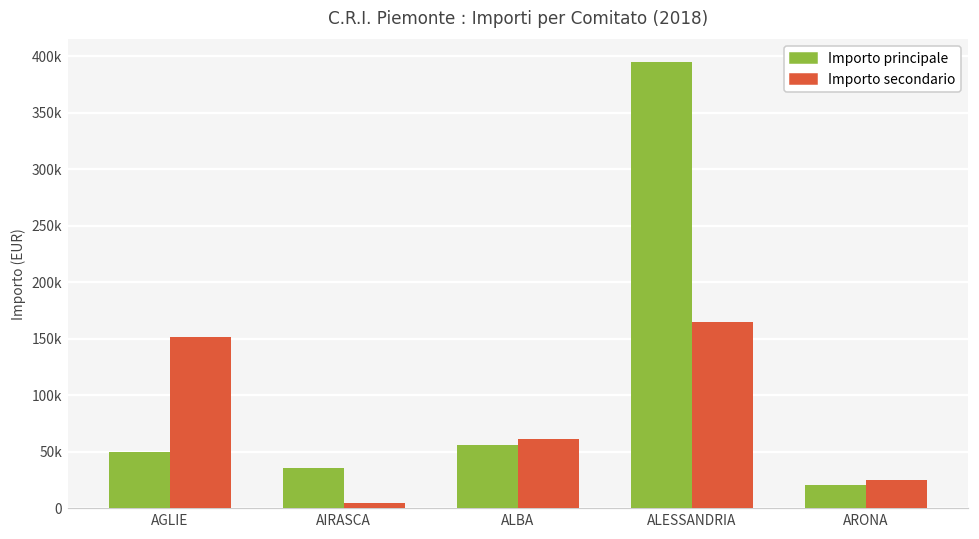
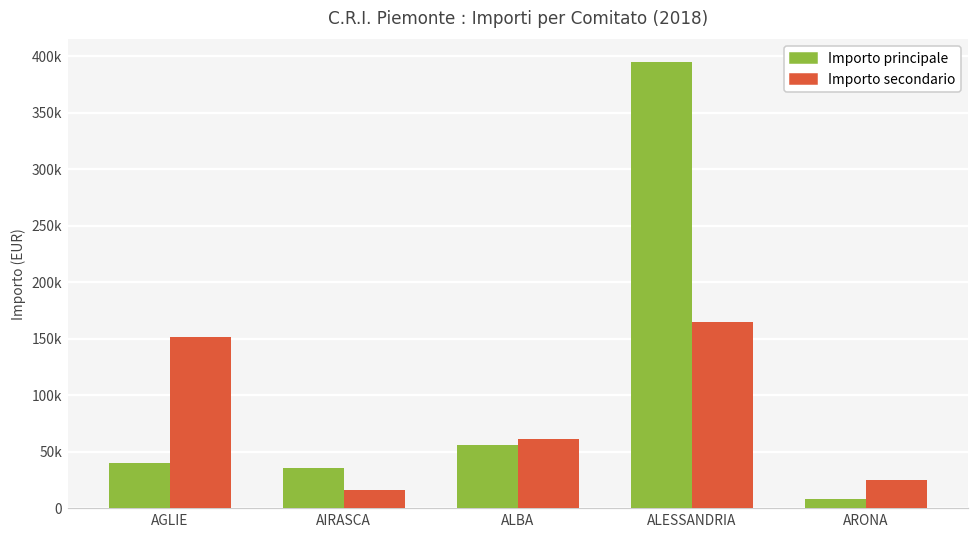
Importo principale, AGLIE: 50000 -> 40000
Importo secondario, AIRASCA: 5000 -> 16000
Importo principale, ARONA: 21000 -> 9000
